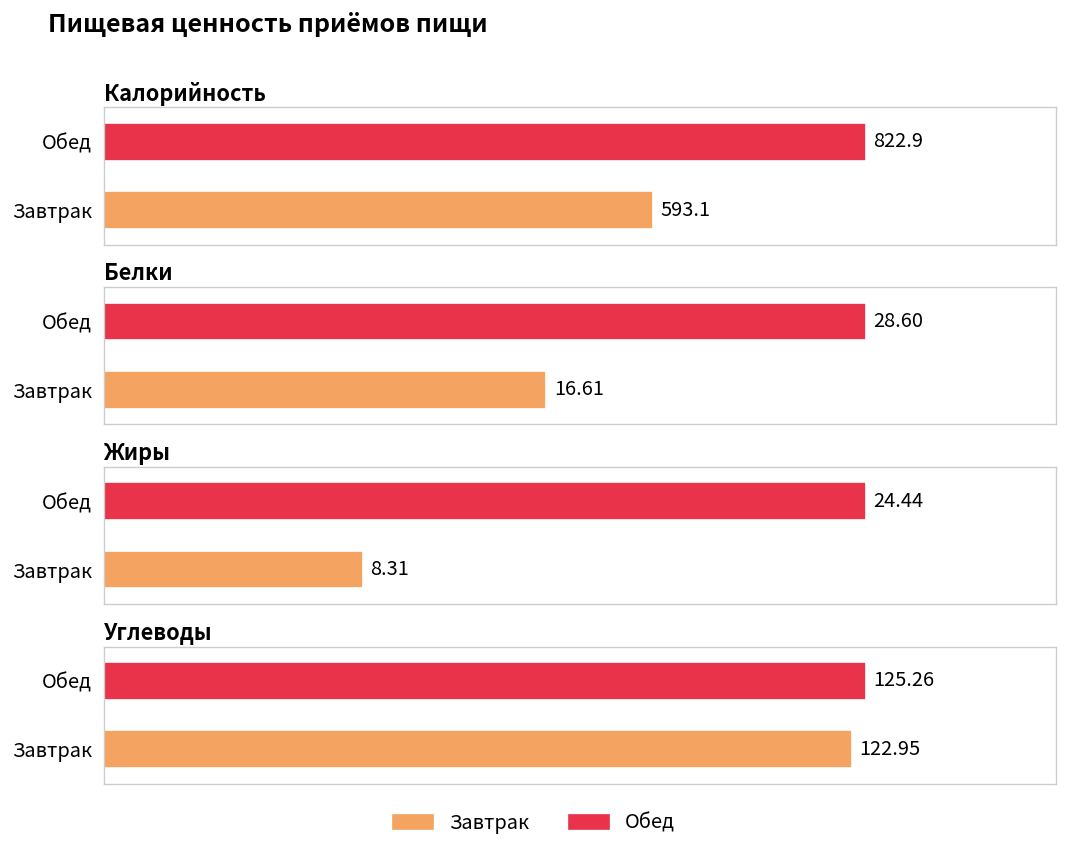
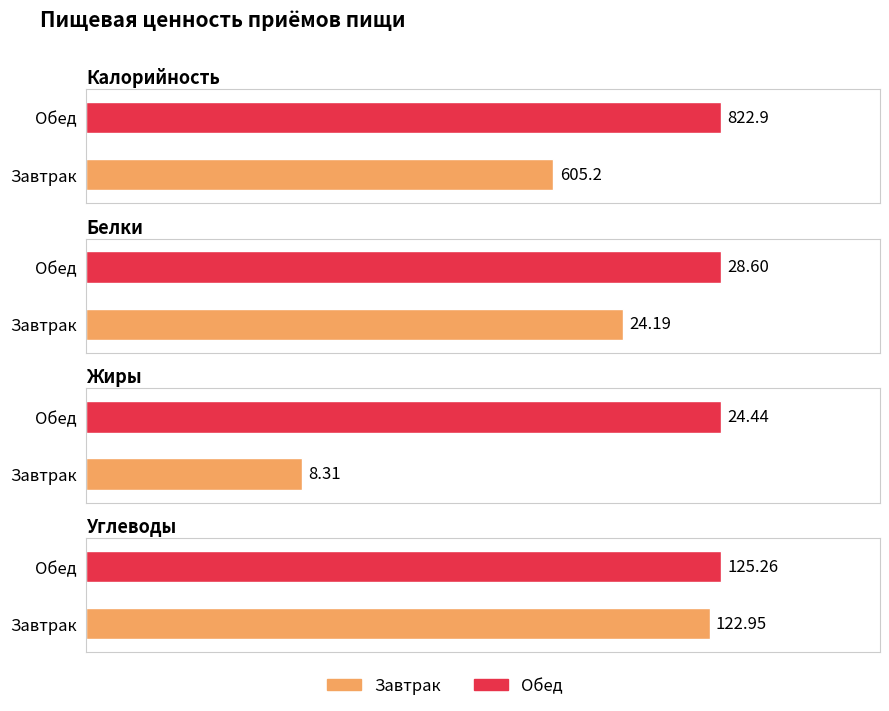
Калорийность, Завтрак: 593.1 -> 605.2
Белки, Завтрак: 16.61 -> 24.19
